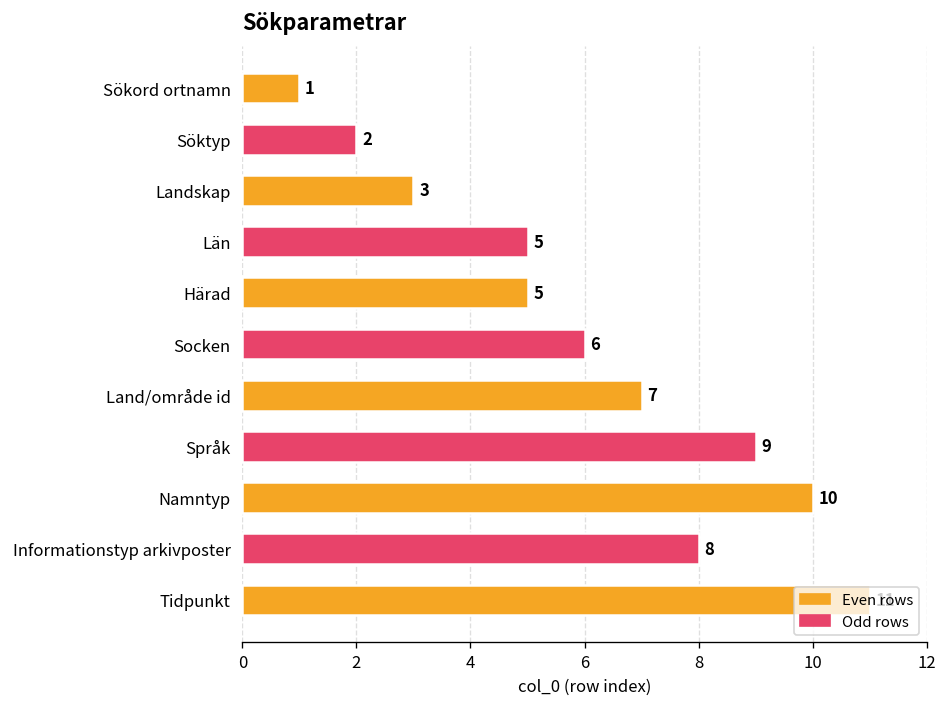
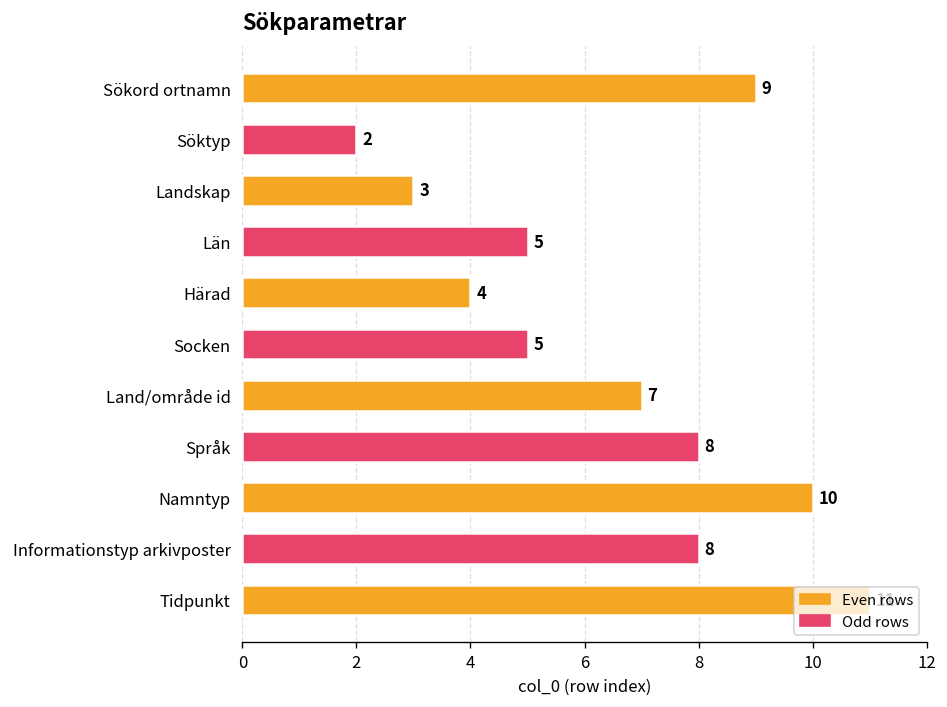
Sökord ortnamn: 1 -> 9
Härad: 5 -> 4
Socken: 6 -> 5
Språk: 9 -> 8
